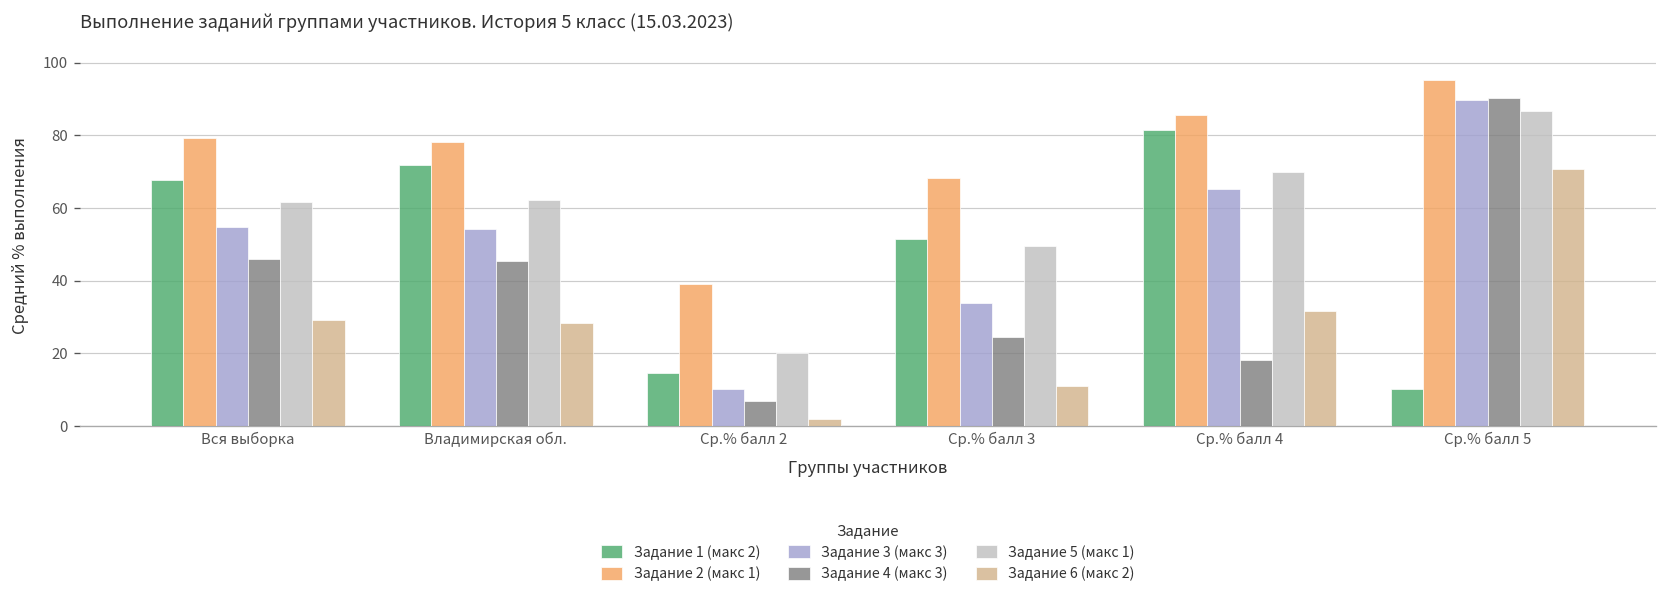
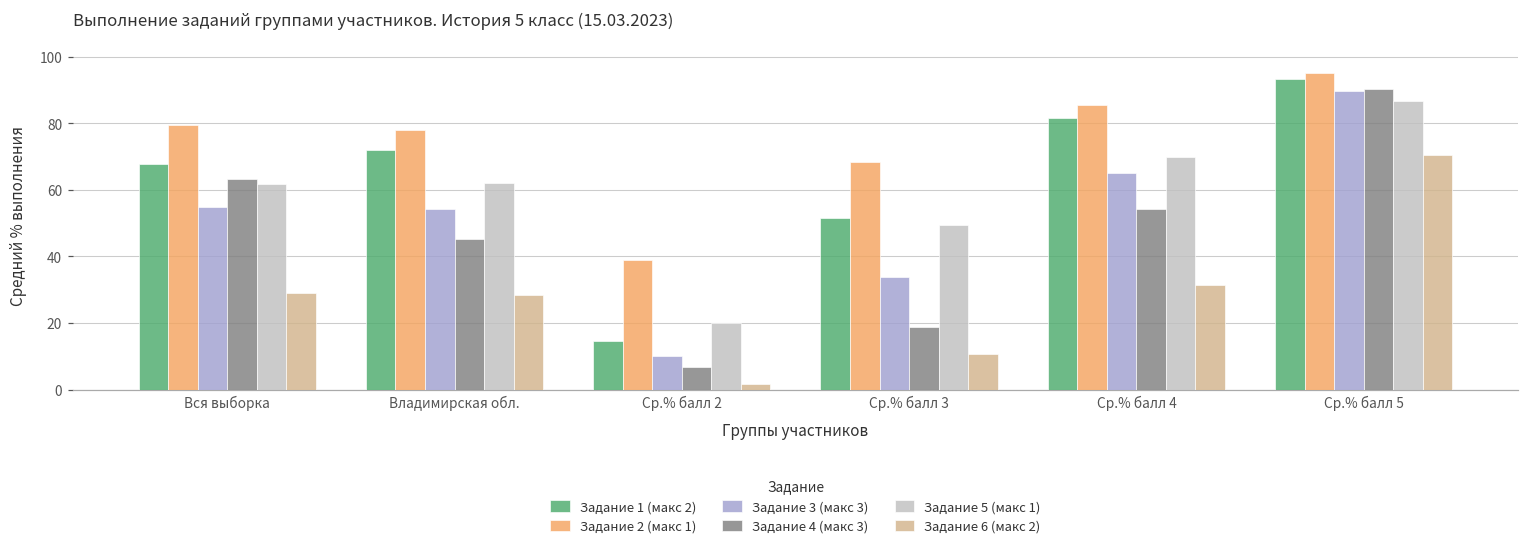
Задание 4 (макс 3), Вся выборка: 46 -> 63
Задание 4 (макс 3), Ср.% балл 3: 25 -> 19
Задание 4 (макс 3), Ср.% балл 4: 18 -> 54
Задание 1 (макс 2), Ср.% балл 5: 10 -> 93
